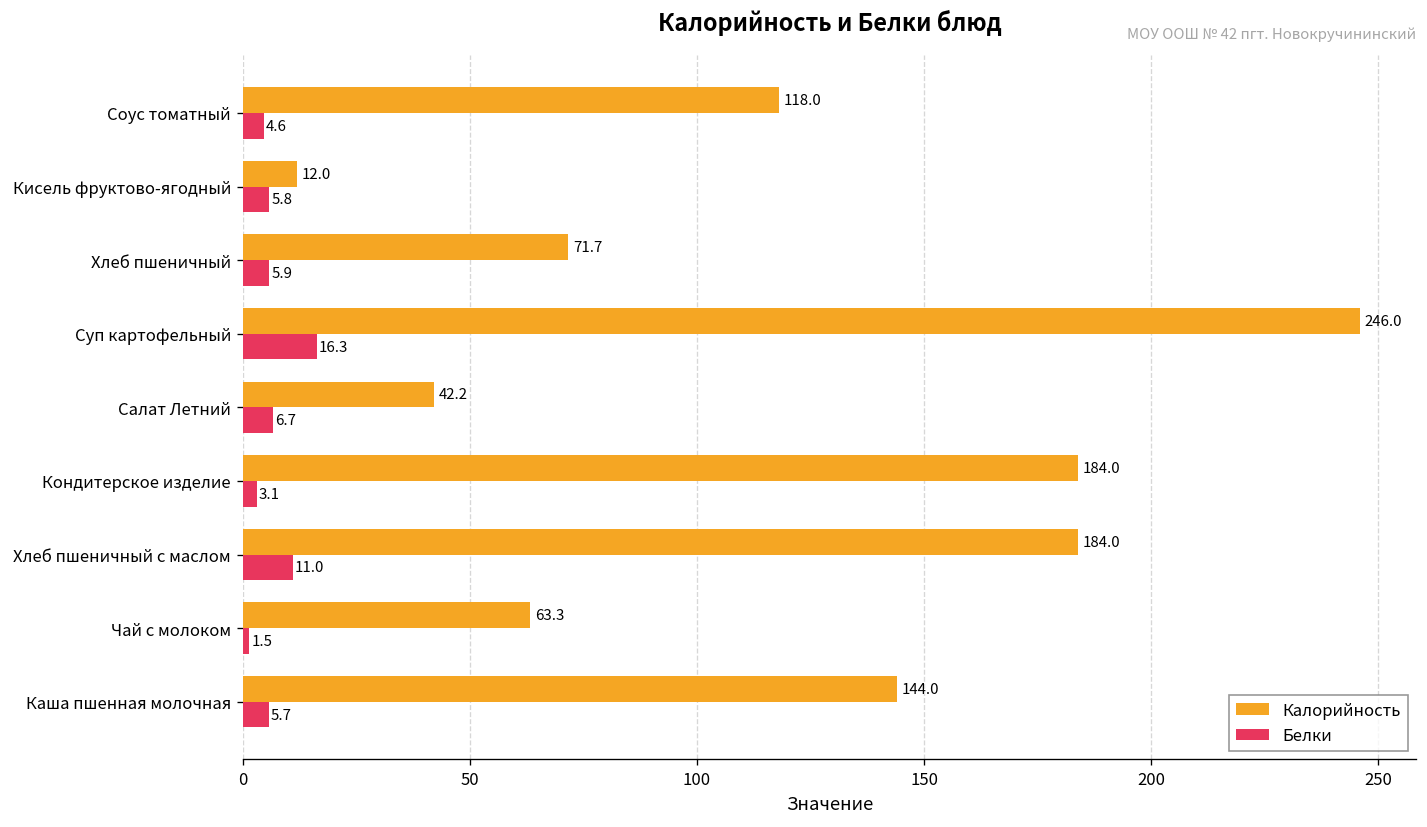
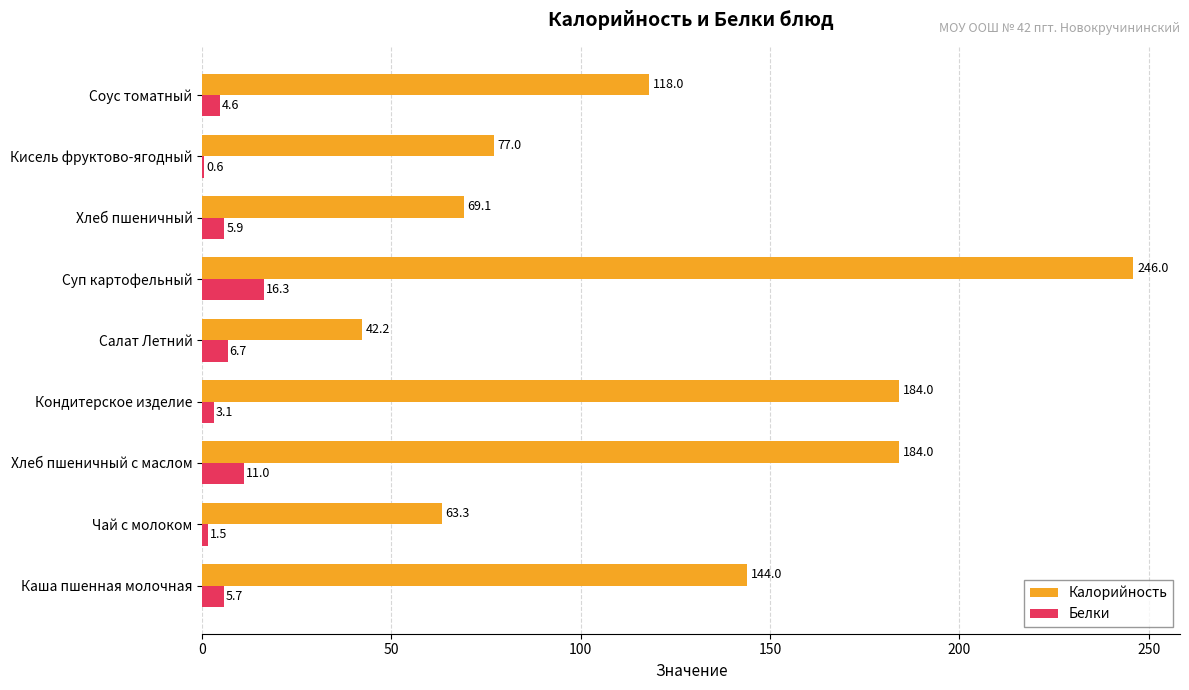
Калорийность, Кисель фруктово-ягодный: 12.0 -> 77.0
Белки, Кисель фруктово-ягодный: 5.8 -> 0.6
Калорийность, Хлеб пшеничный: 71.7 -> 69.1
